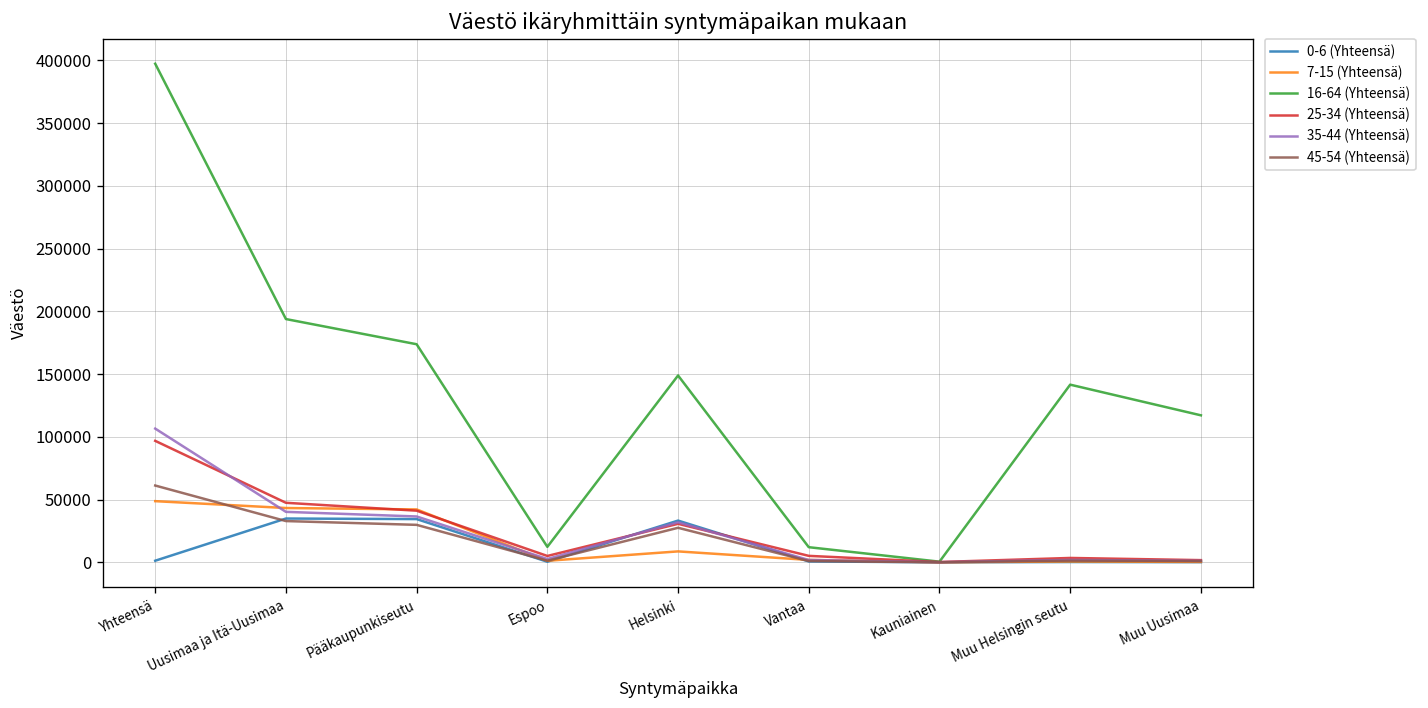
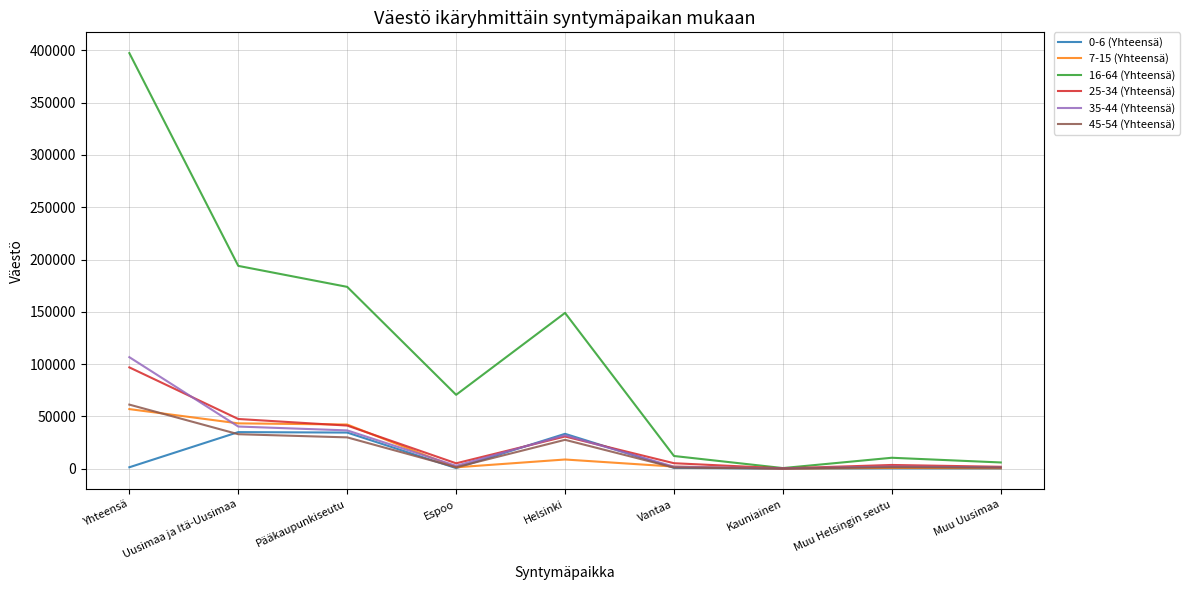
7-15 (Yhteensä), Yhteensä: 49000 -> 57000
16-64 (Yhteensä), Espoo: 12000 -> 71000
16-64 (Yhteensä), Muu Helsingin seutu: 142000 -> 10000
16-64 (Yhteensä), Muu Uusimaa: 117000 -> 6000
